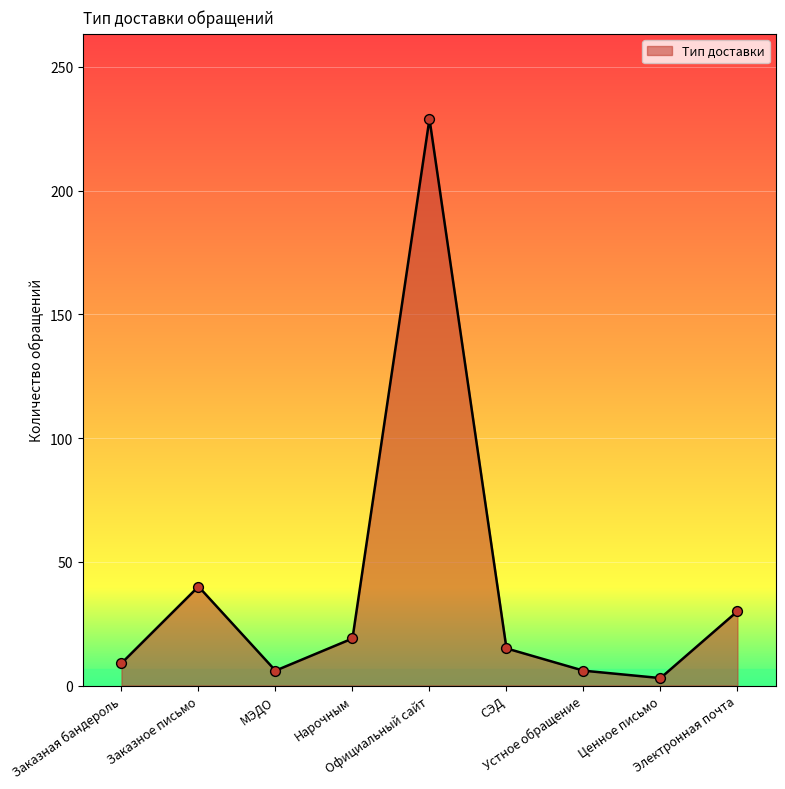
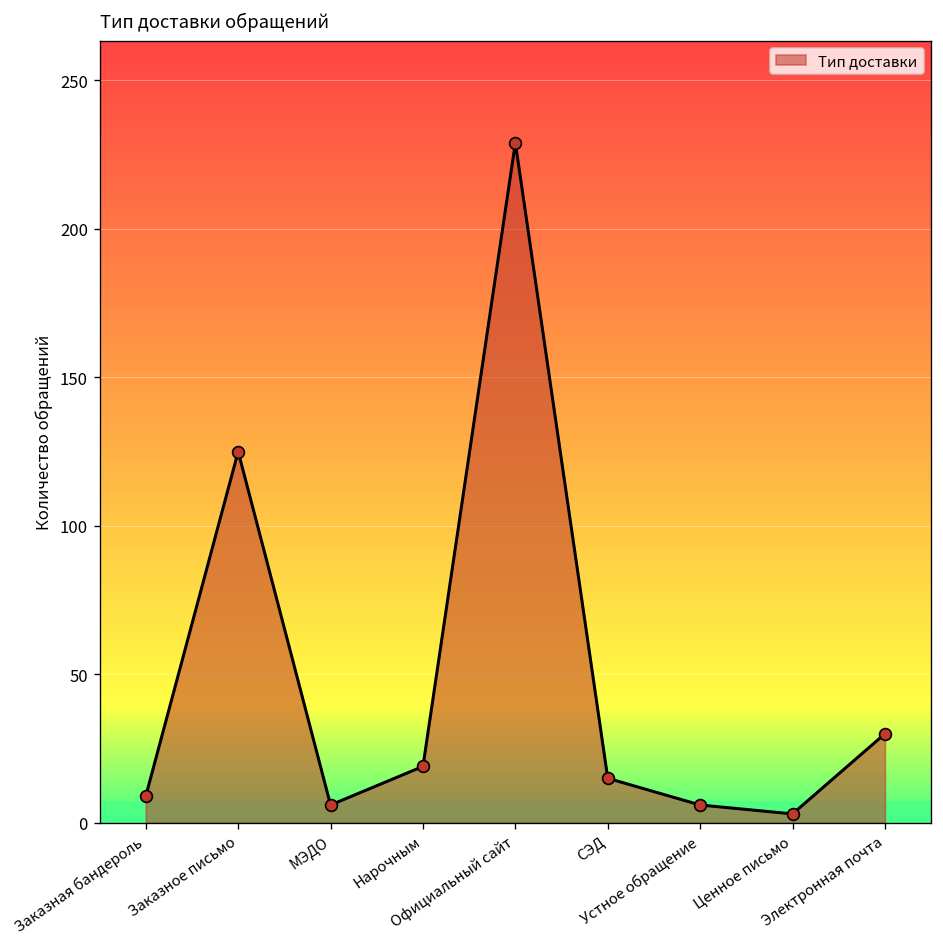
Заказное письмо: 40 -> 125
